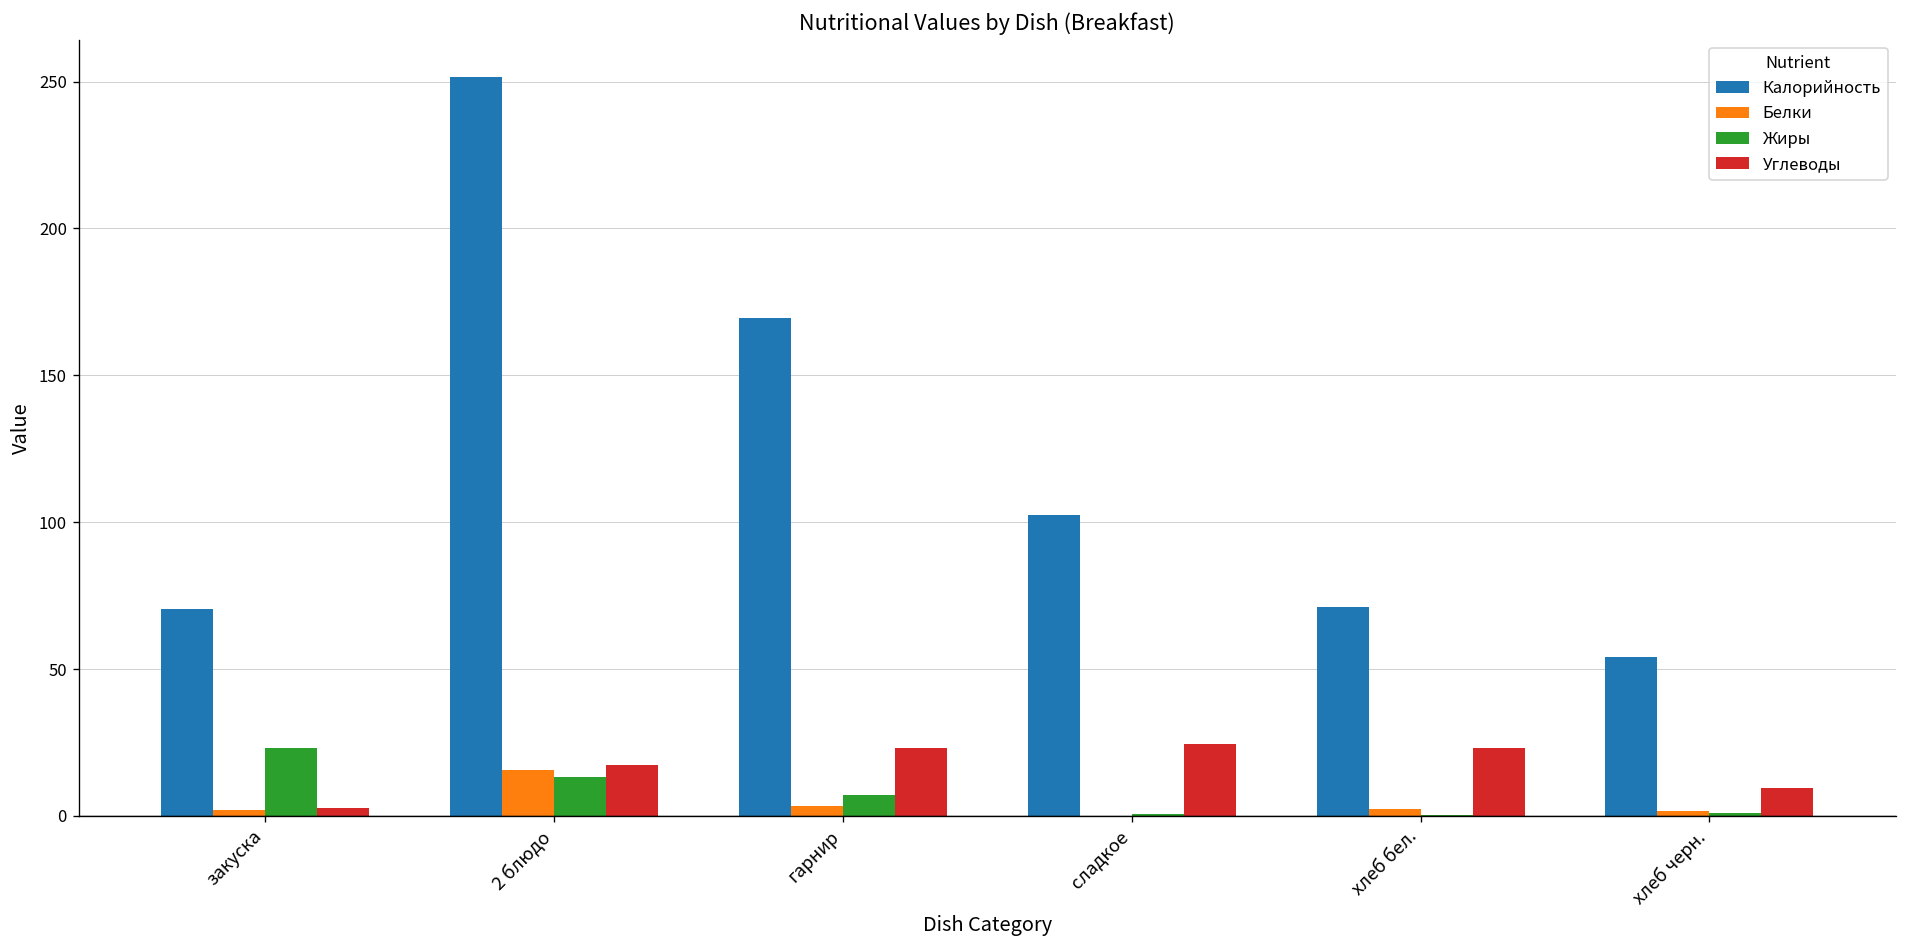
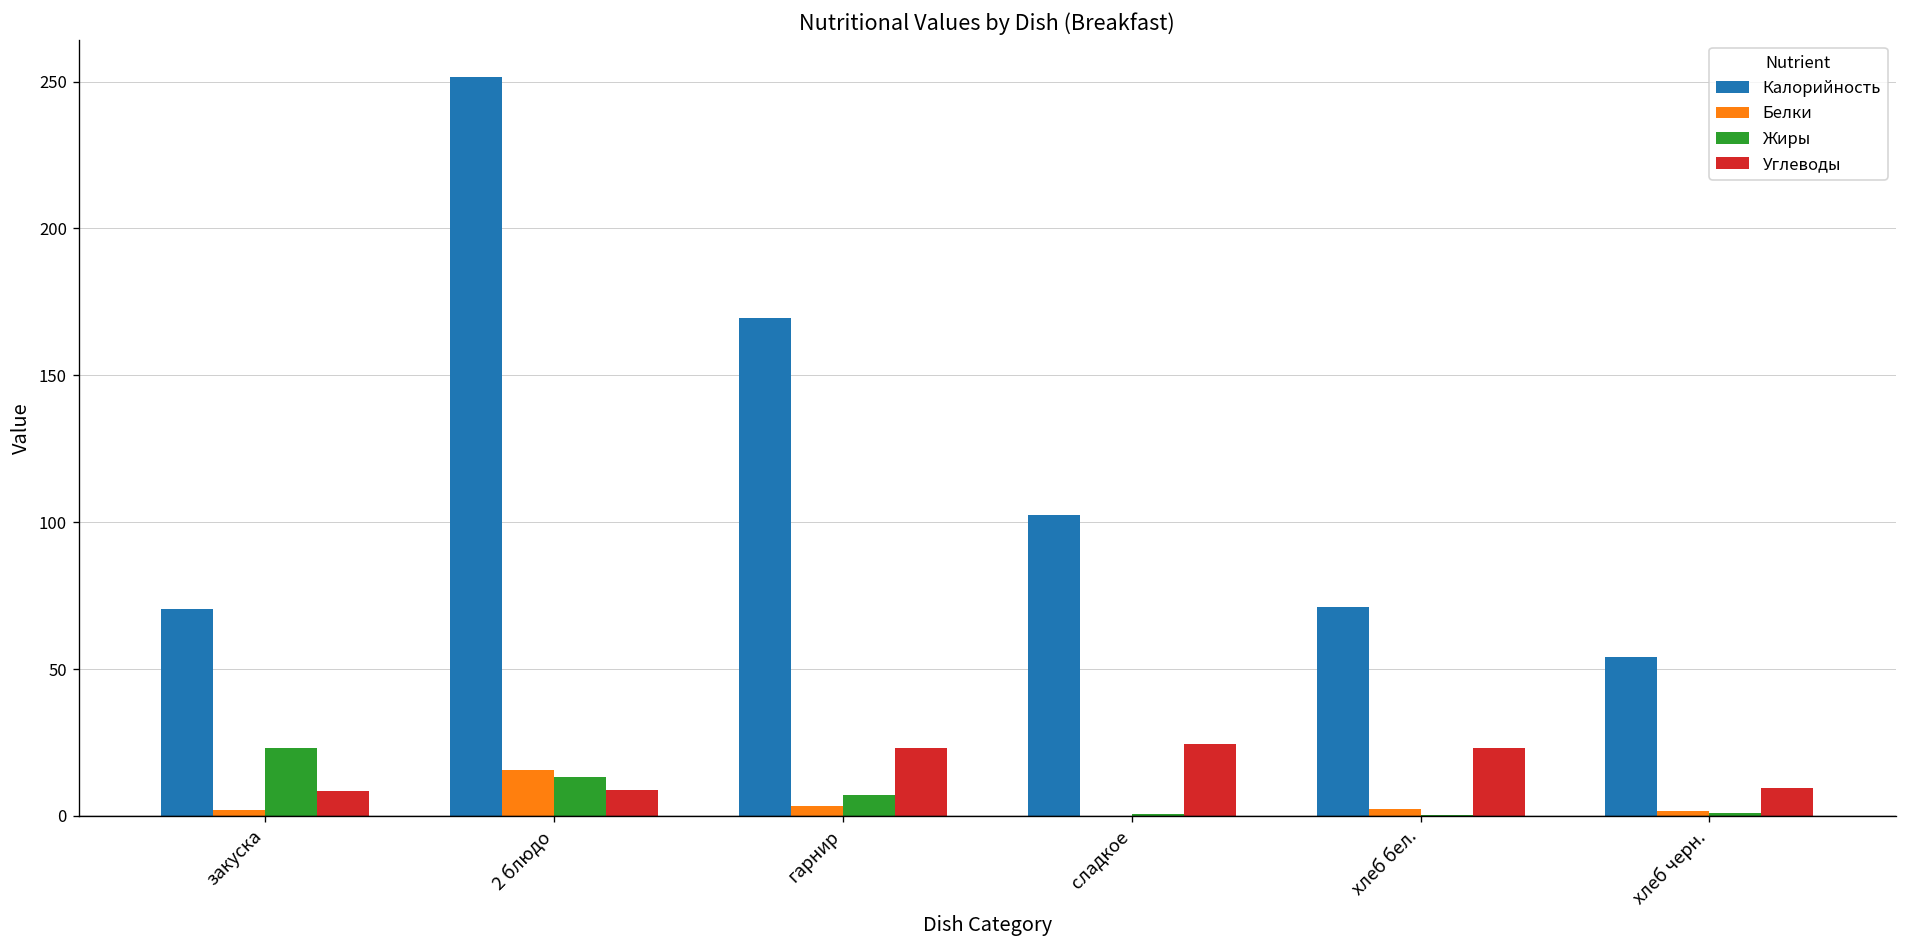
Углеводы, закуска: 3 -> 8
Углеводы, 2 блюдо: 17 -> 9
